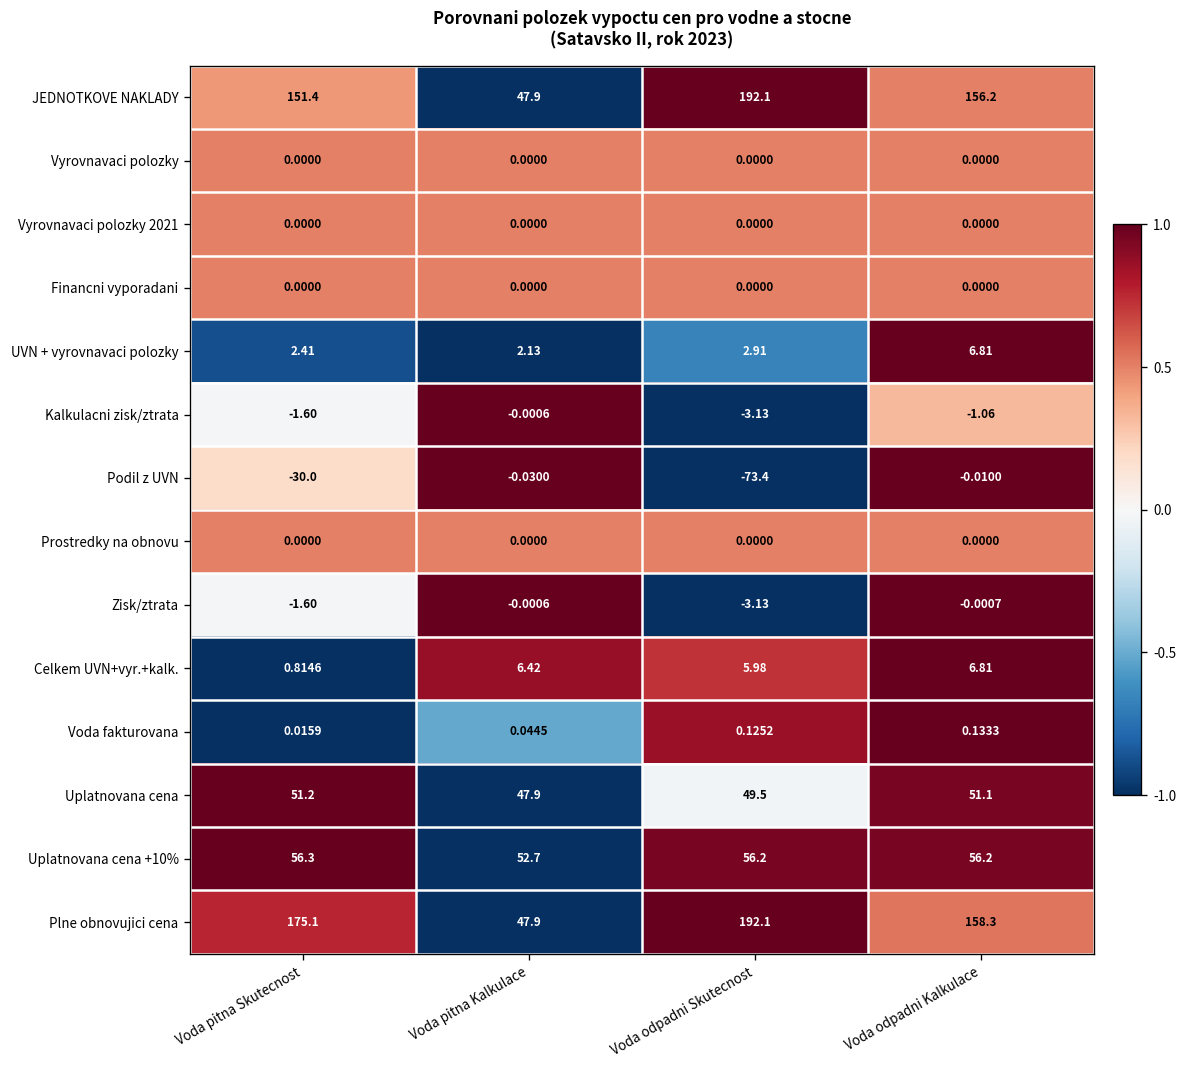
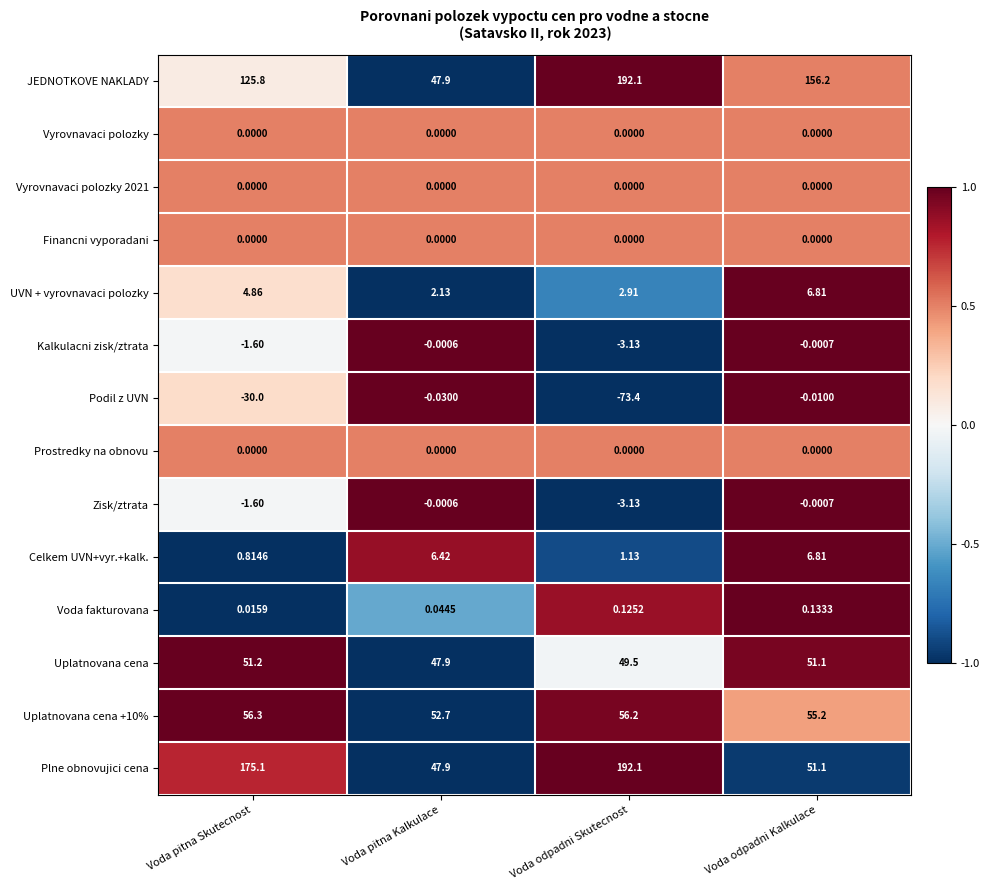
JEDNOTKOVE NAKLADY, Voda pitna Skutecnost: 151.4 -> 125.8
UVN + vyrovnavaci polozky, Voda pitna Skutecnost: 2.41 -> 4.86
Kalkulacni zisk/ztrata, Voda odpadni Kalkulace: -1.06 -> -0.0007
Celkem UVN+vyr.+kalk., Voda odpadni Skutecnost: 5.98 -> 1.13
Uplatnovana cena +10%, Voda odpadni Kalkulace: 56.2 -> 55.2
Plne obnovujici cena, Voda odpadni Kalkulace: 158.3 -> 51.1
